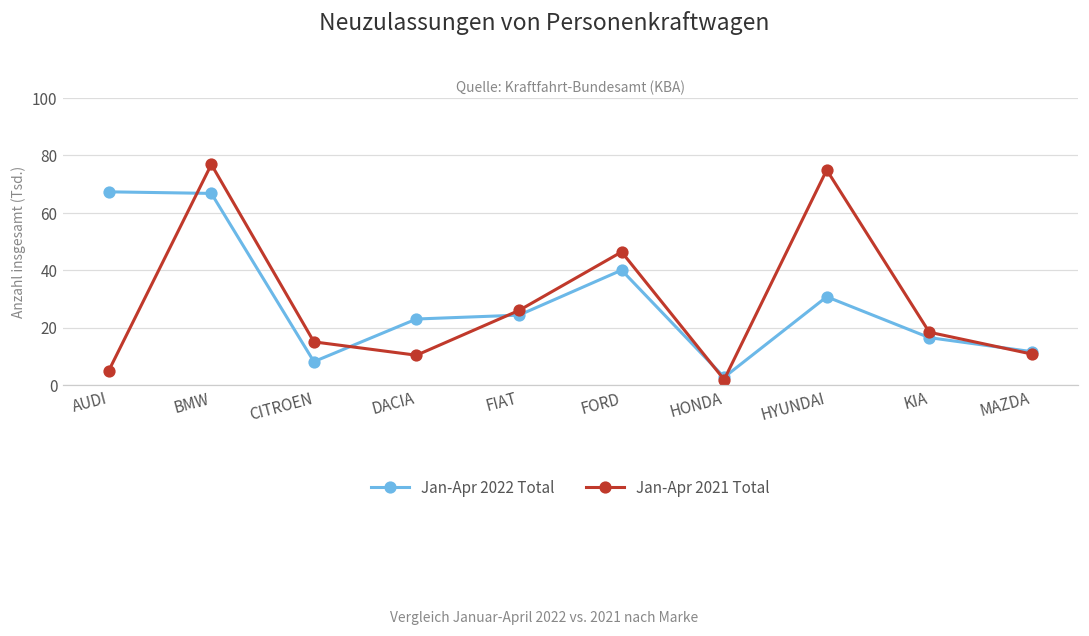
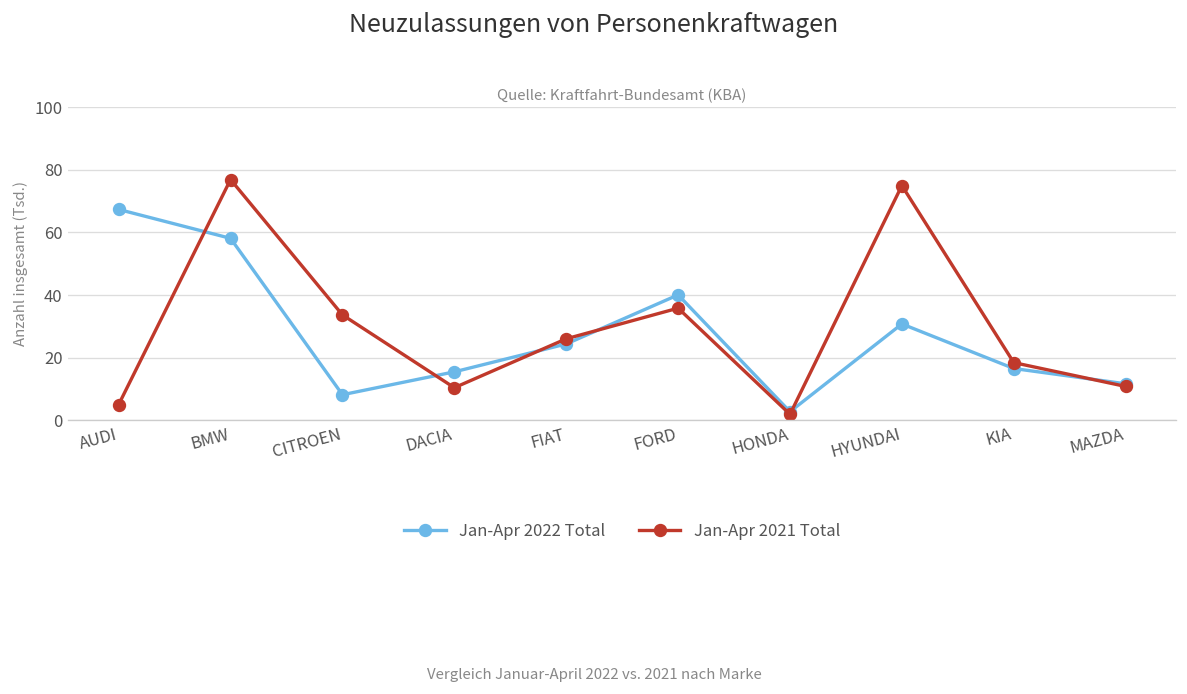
Jan-Apr 2022 Total, BMW: 67 -> 58
Jan-Apr 2021 Total, CITROEN: 15 -> 34
Jan-Apr 2022 Total, DACIA: 23 -> 15
Jan-Apr 2021 Total, FORD: 46 -> 36
